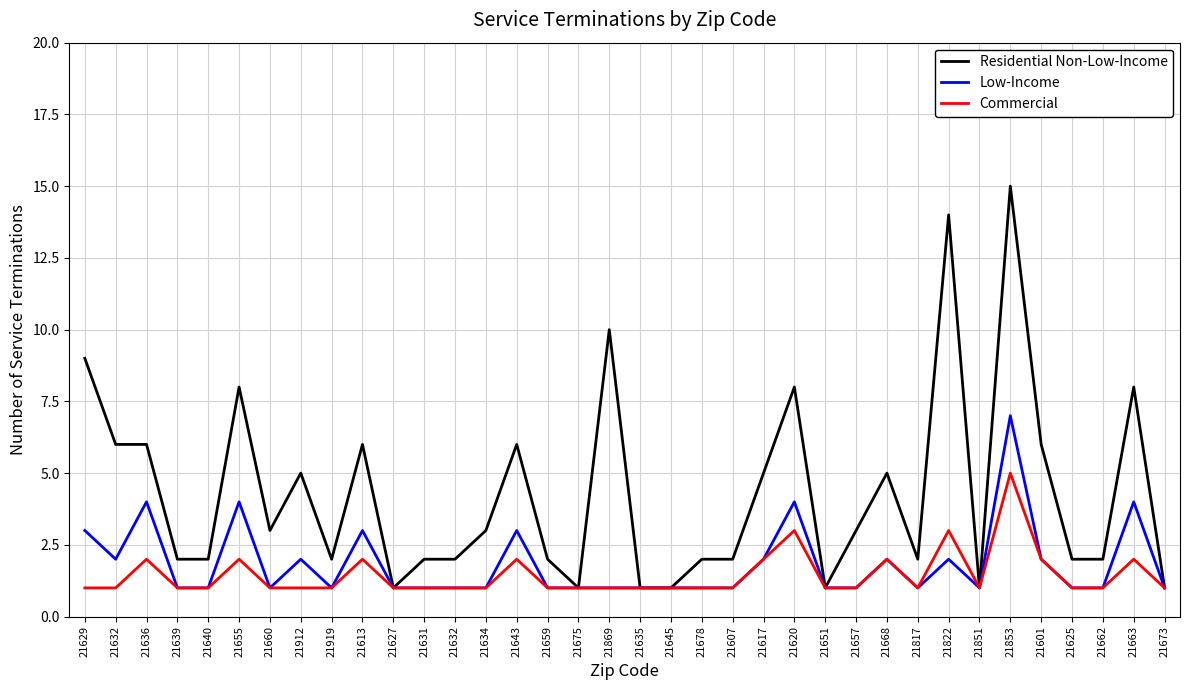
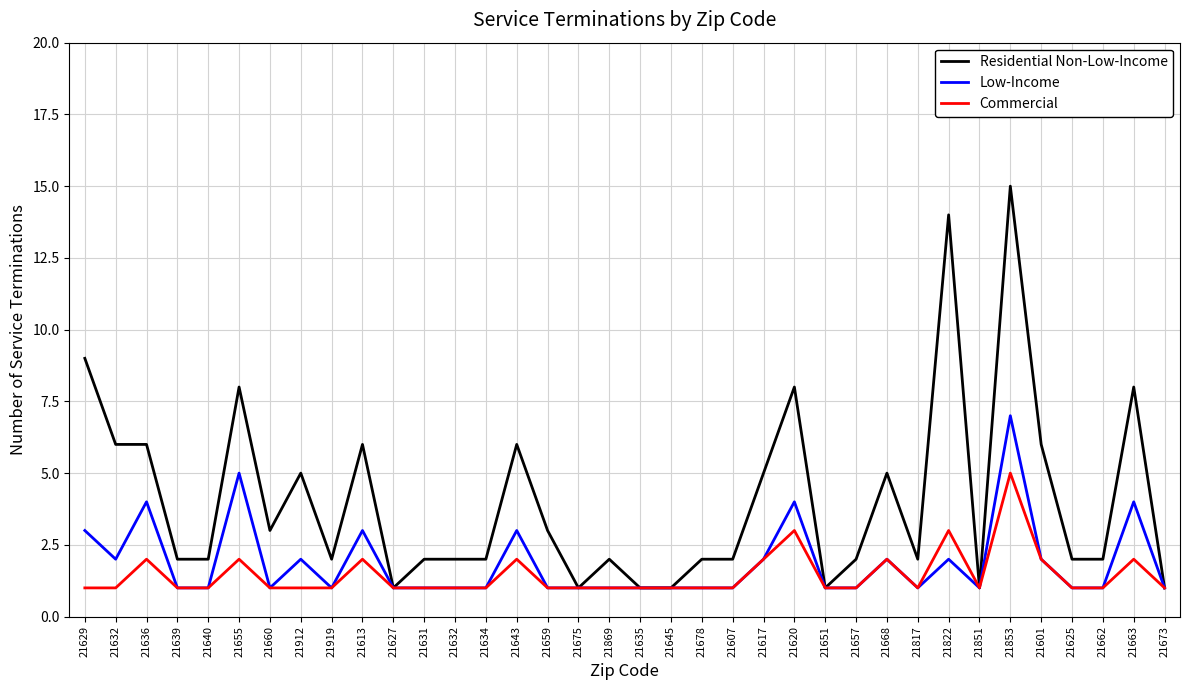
Low-Income, 21655: 4 -> 5
Residential Non-Low-Income, 21634: 3 -> 2
Residential Non-Low-Income, 21659: 2 -> 3
Residential Non-Low-Income, 21869: 10 -> 2
Residential Non-Low-Income, 21657: 3 -> 2
